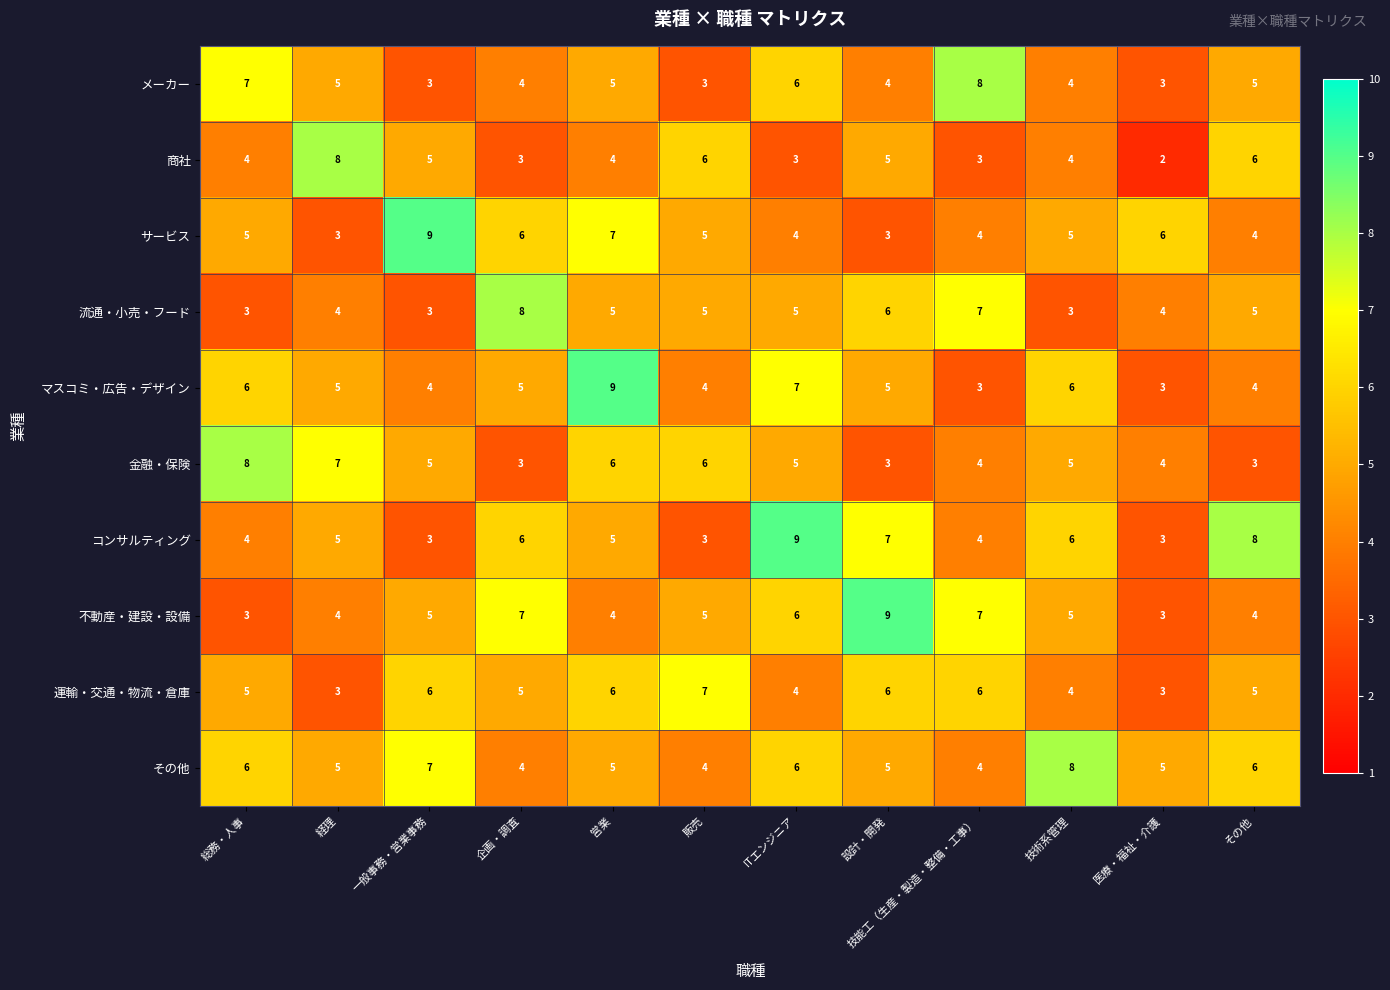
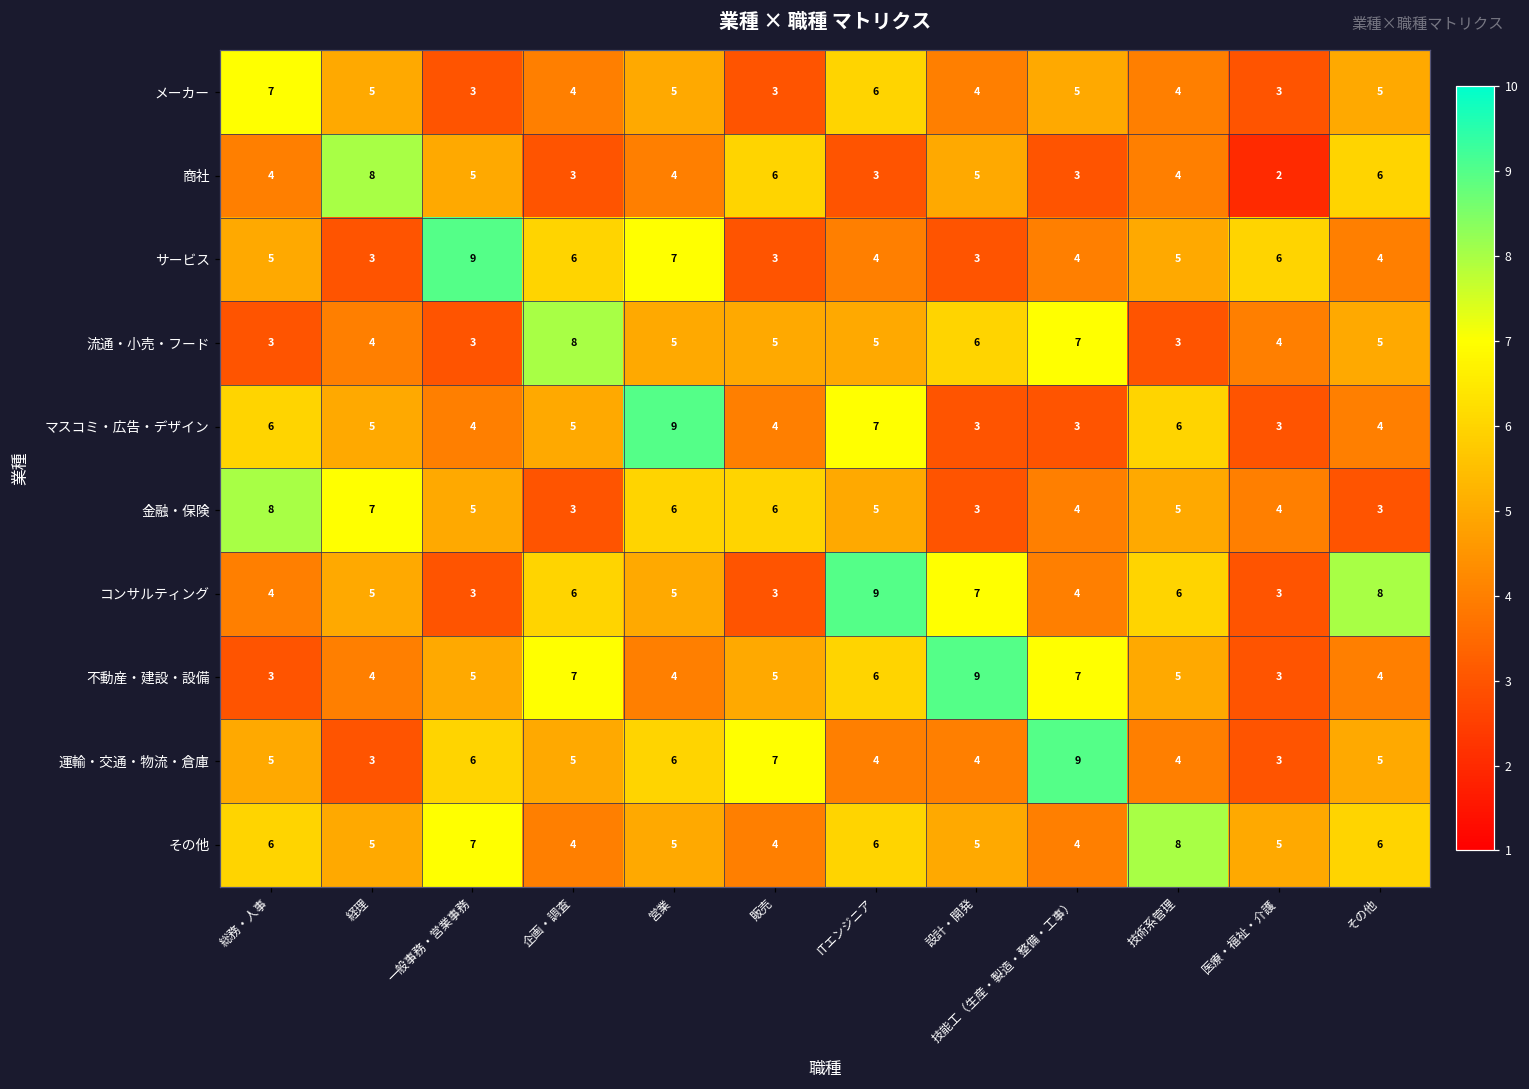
メーカー, 技能工（生産・製造・整備・工事）: 8 -> 5
サービス, 販売: 5 -> 3
マスコミ・広告・デザイン, 設計・開発: 5 -> 3
運輸・交通・物流・倉庫, 設計・開発: 6 -> 4
運輸・交通・物流・倉庫, 技能工（生産・製造・整備・工事）: 6 -> 9
